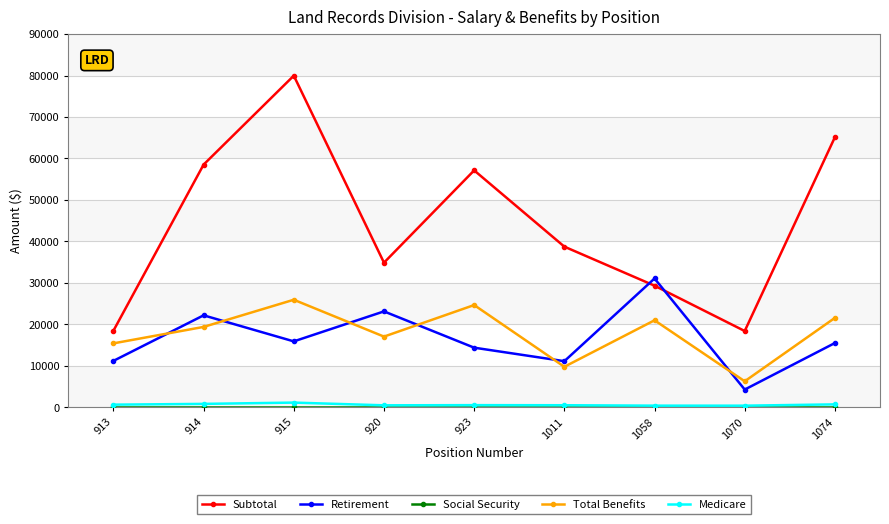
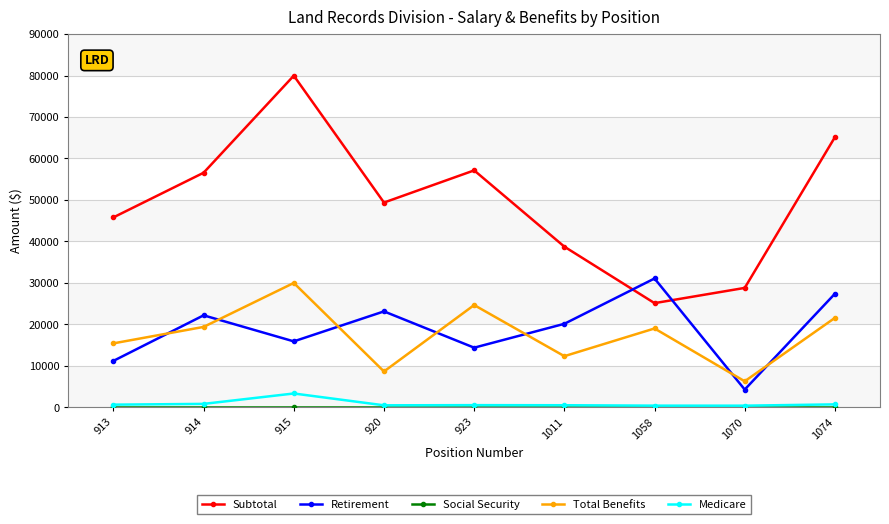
Subtotal, 913: 18000 -> 46000
Subtotal, 914: 59000 -> 57000
Total Benefits, 915: 26000 -> 30000
Medicare, 915: 1000 -> 3000
Subtotal, 920: 35000 -> 49000
Total Benefits, 920: 17000 -> 9000
Retirement, 1011: 11000 -> 20000
Total Benefits, 1011: 10000 -> 12000
Subtotal, 1058: 29000 -> 25000
Total Benefits, 1058: 21000 -> 19000
Subtotal, 1070: 18000 -> 29000
Retirement, 1074: 16000 -> 27000
